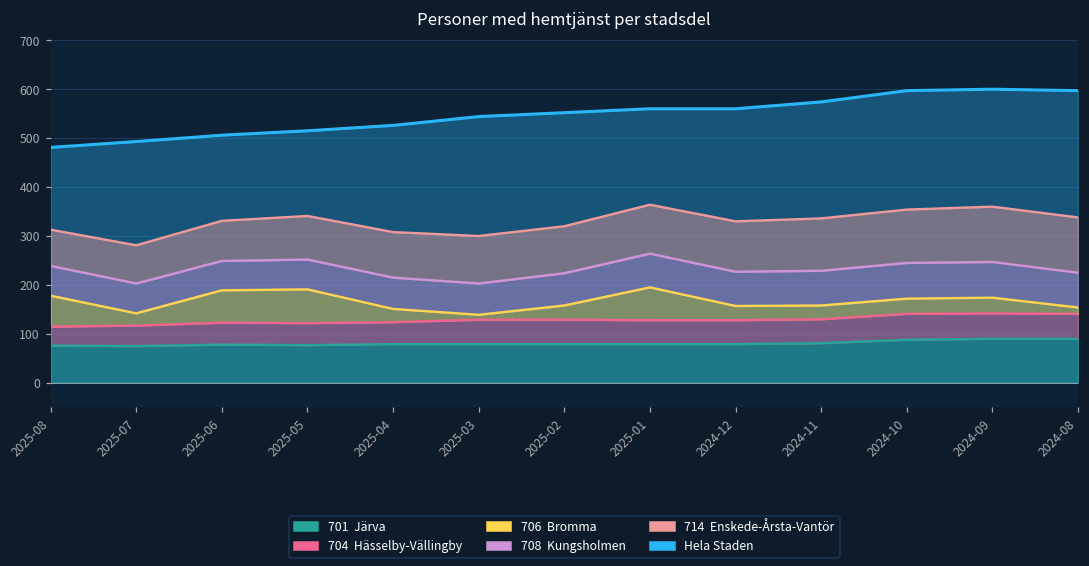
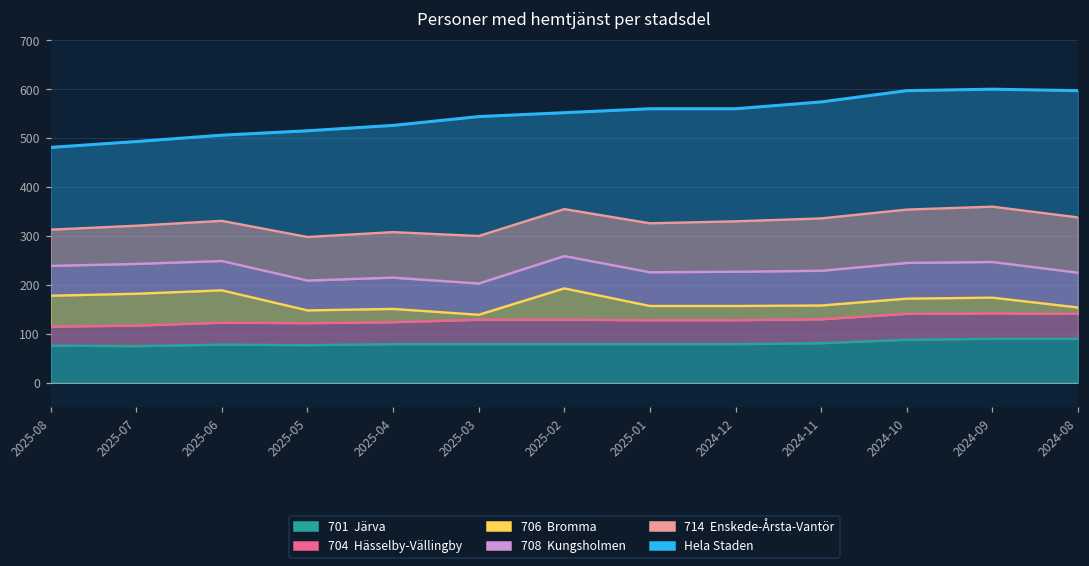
706 Bromma, 2025-07: 30 -> 70
706 Bromma, 2025-05: 70 -> 30
706 Bromma, 2025-02: 30 -> 60
706 Bromma, 2025-01: 70 -> 30
